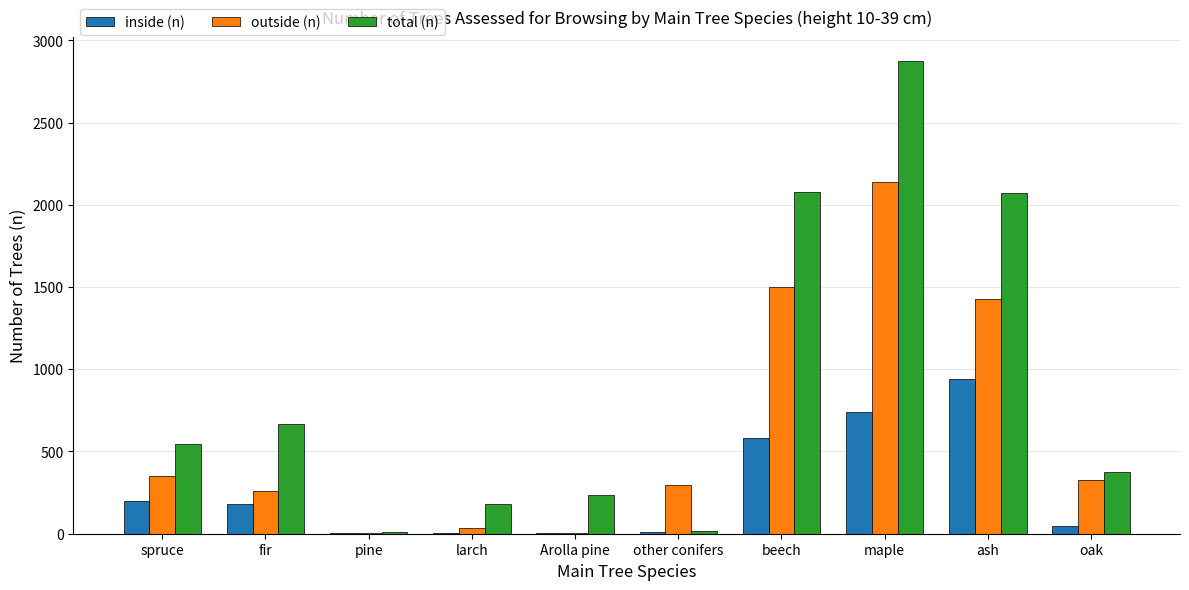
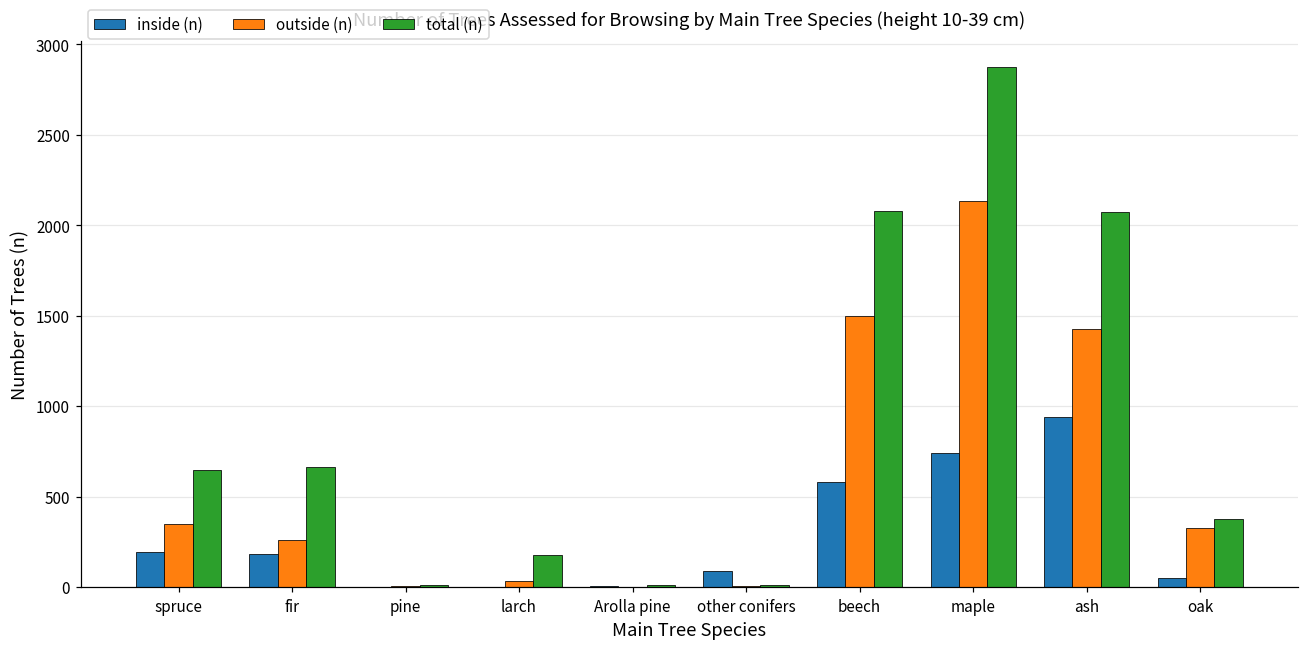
total (n), spruce: 550 -> 650
total (n), Arolla pine: 240 -> 10
inside (n), other conifers: 10 -> 90
outside (n), other conifers: 300 -> 10
